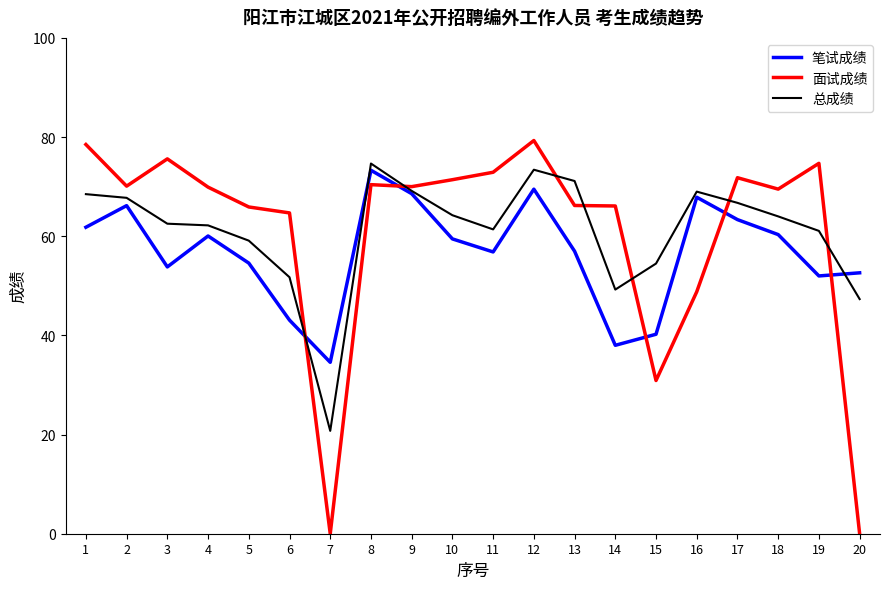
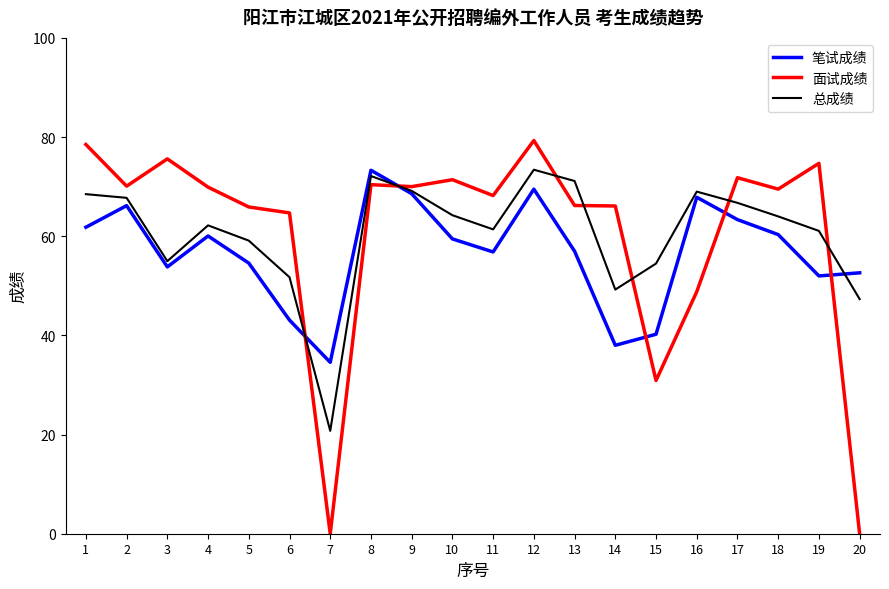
总成绩, 3: 63 -> 55
总成绩, 8: 75 -> 72
面试成绩, 11: 73 -> 68
